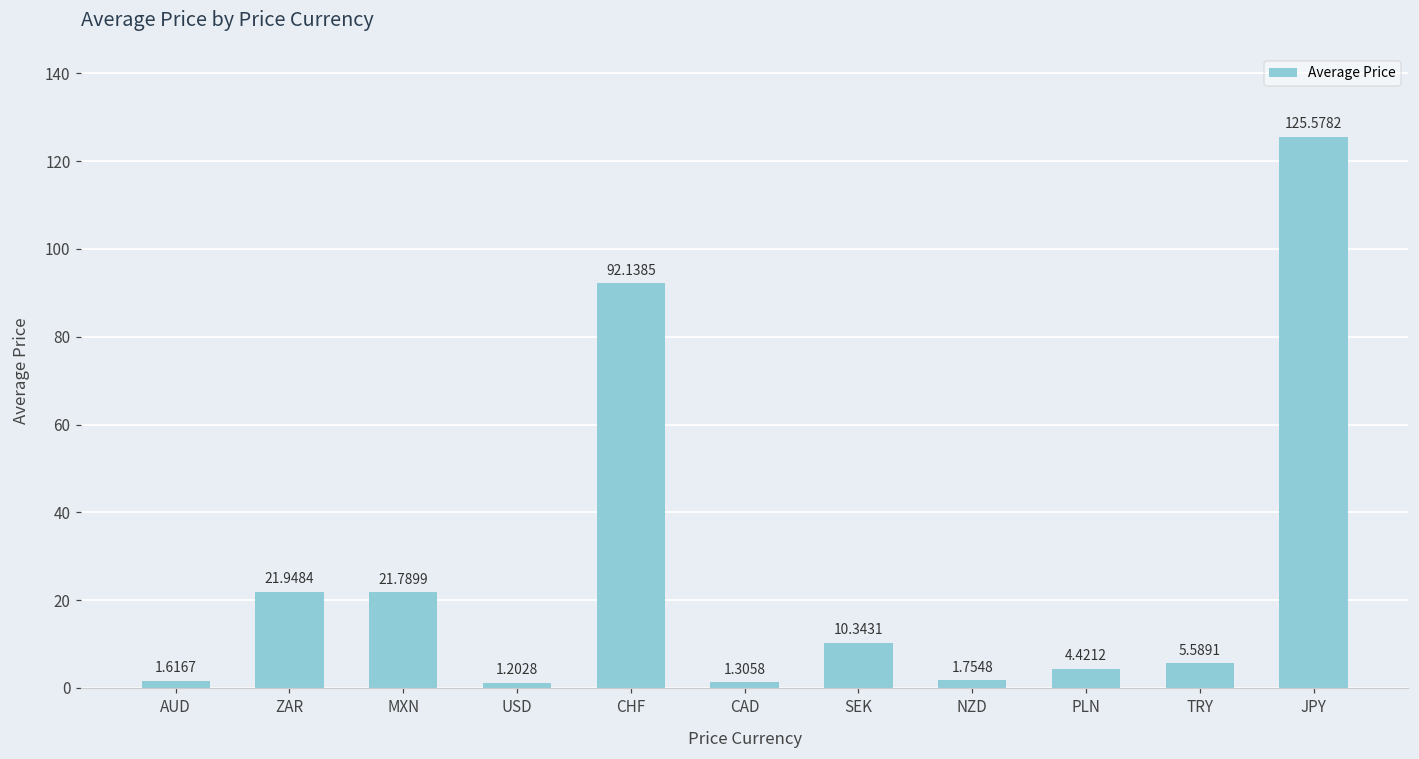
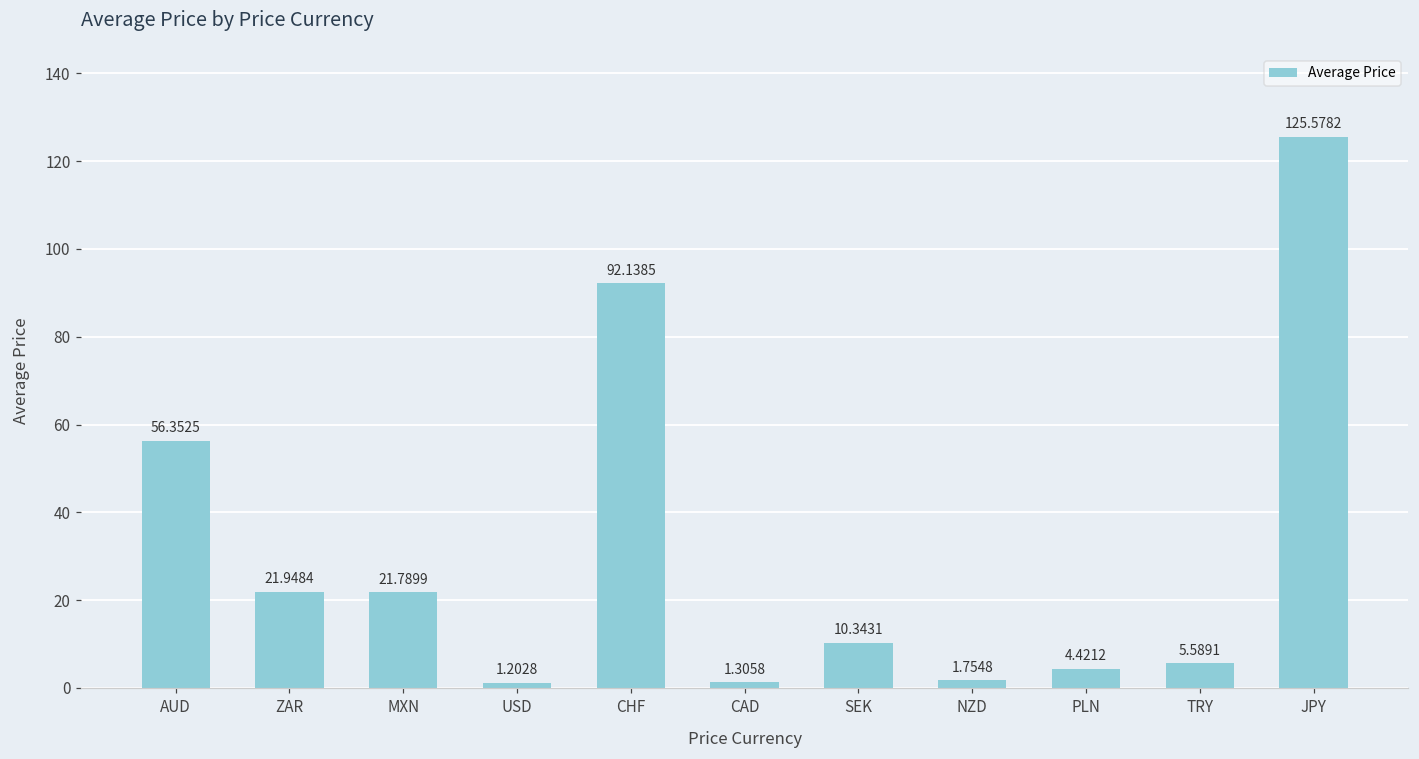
AUD: 1.6167 -> 56.3525
